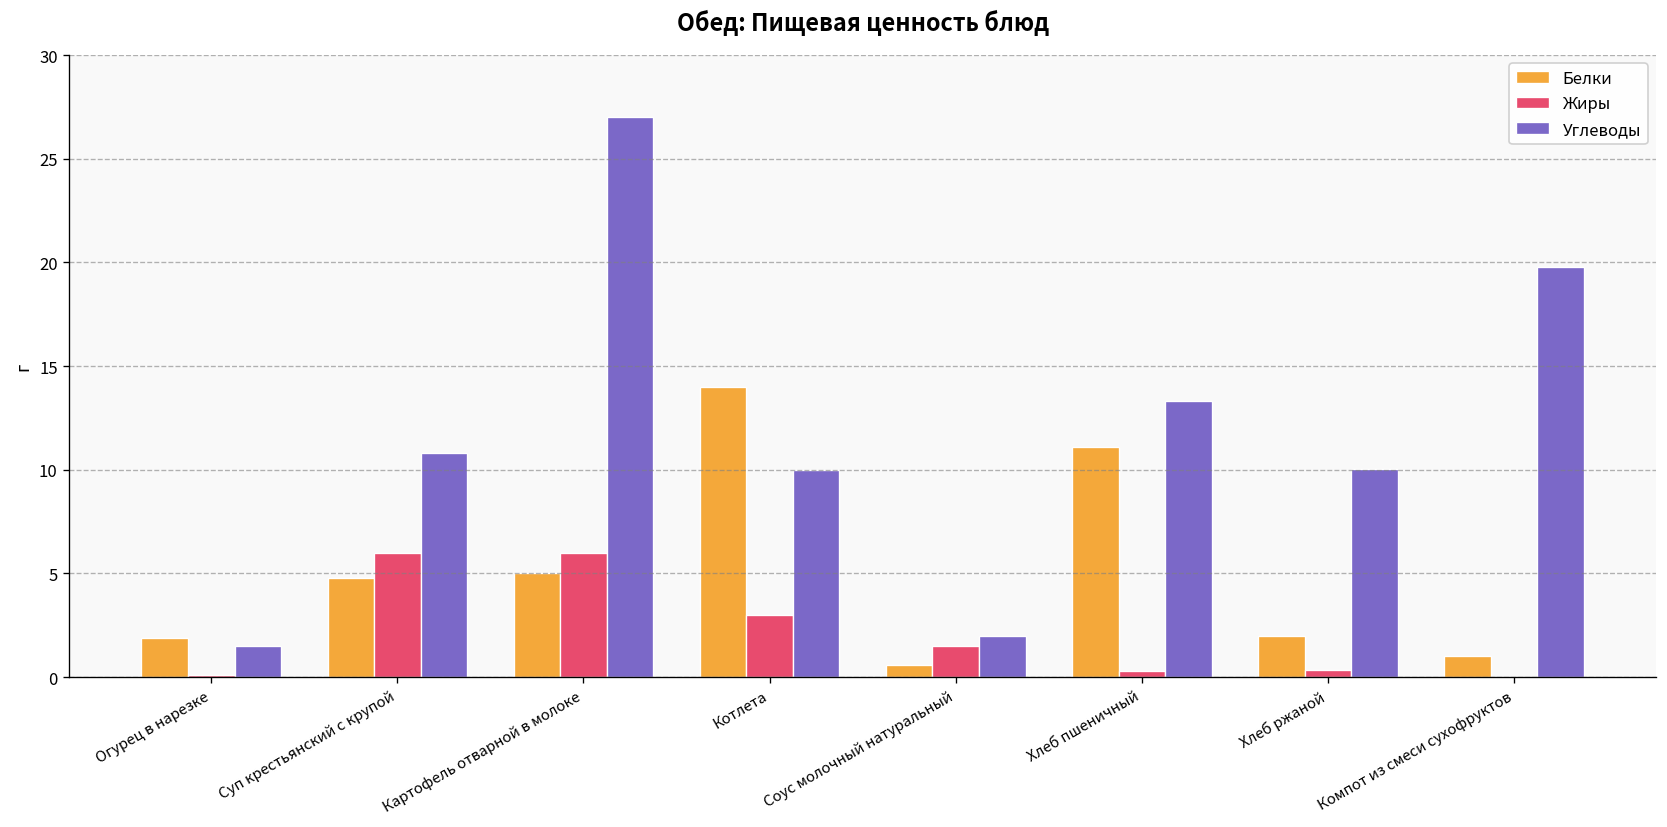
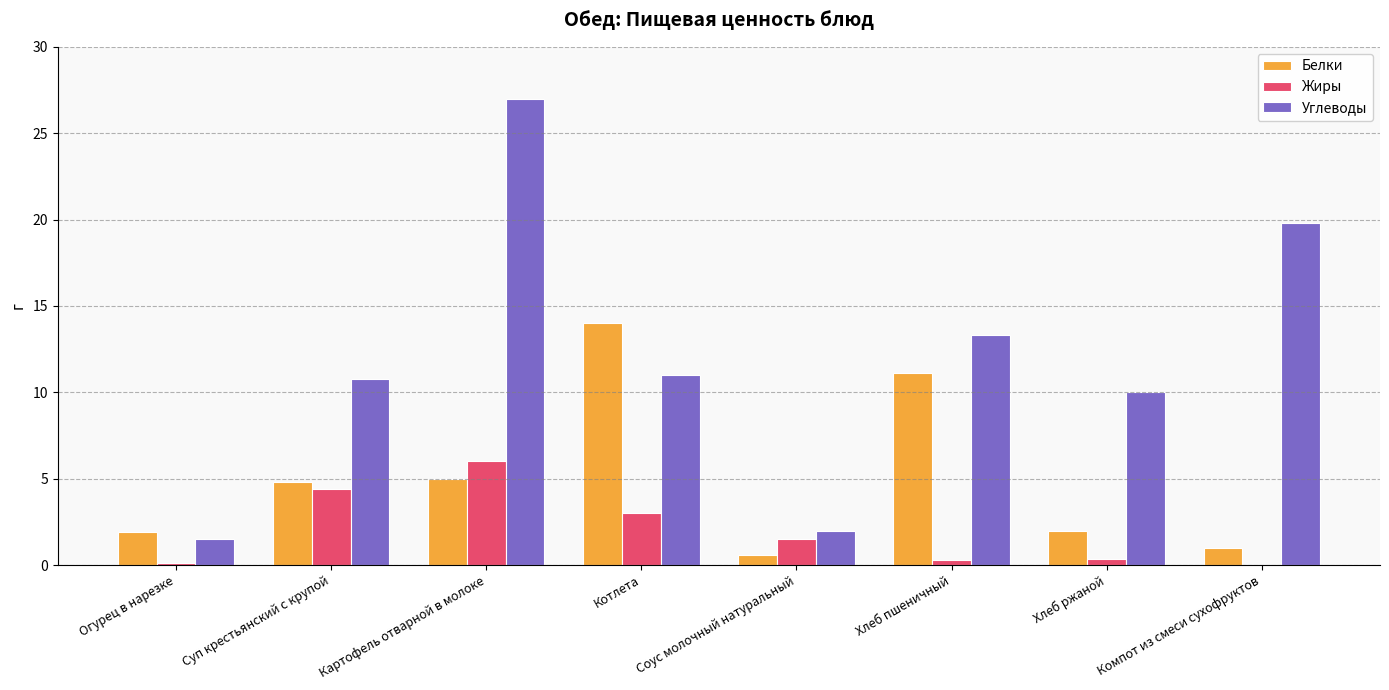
Жиры, Суп крестьянский с крупой: 6.0 -> 4.4
Углеводы, Котлета: 10 -> 11
